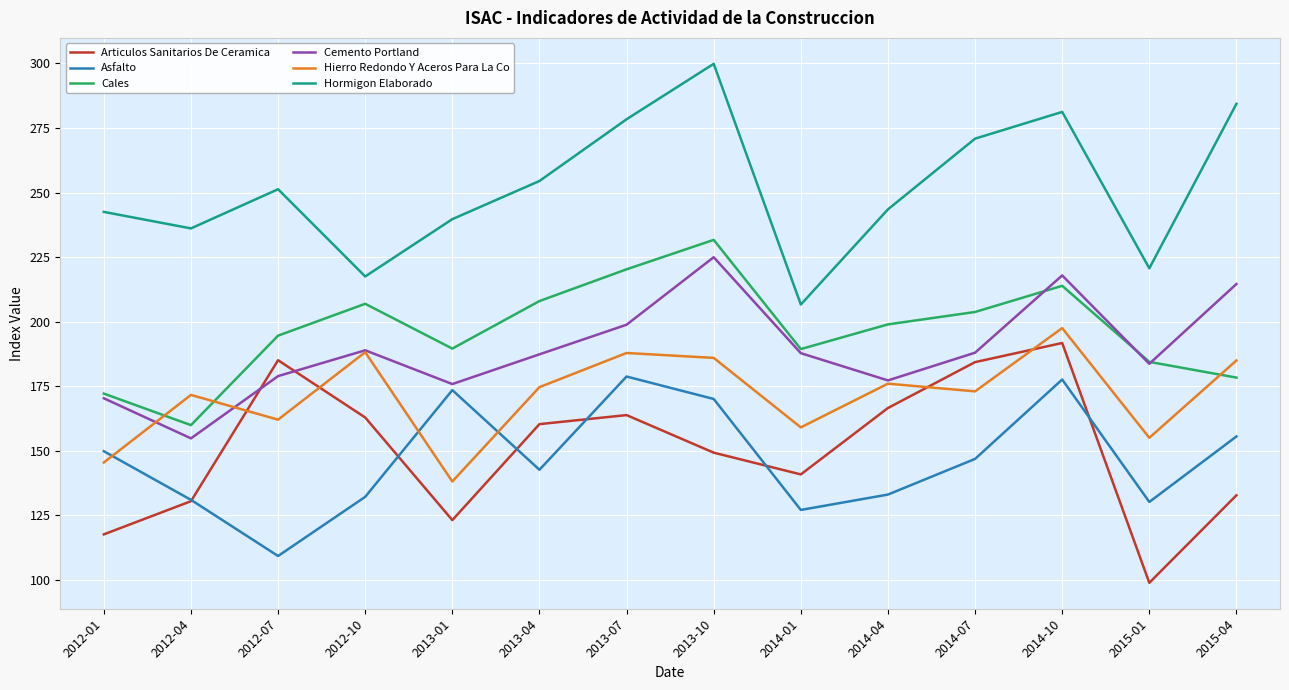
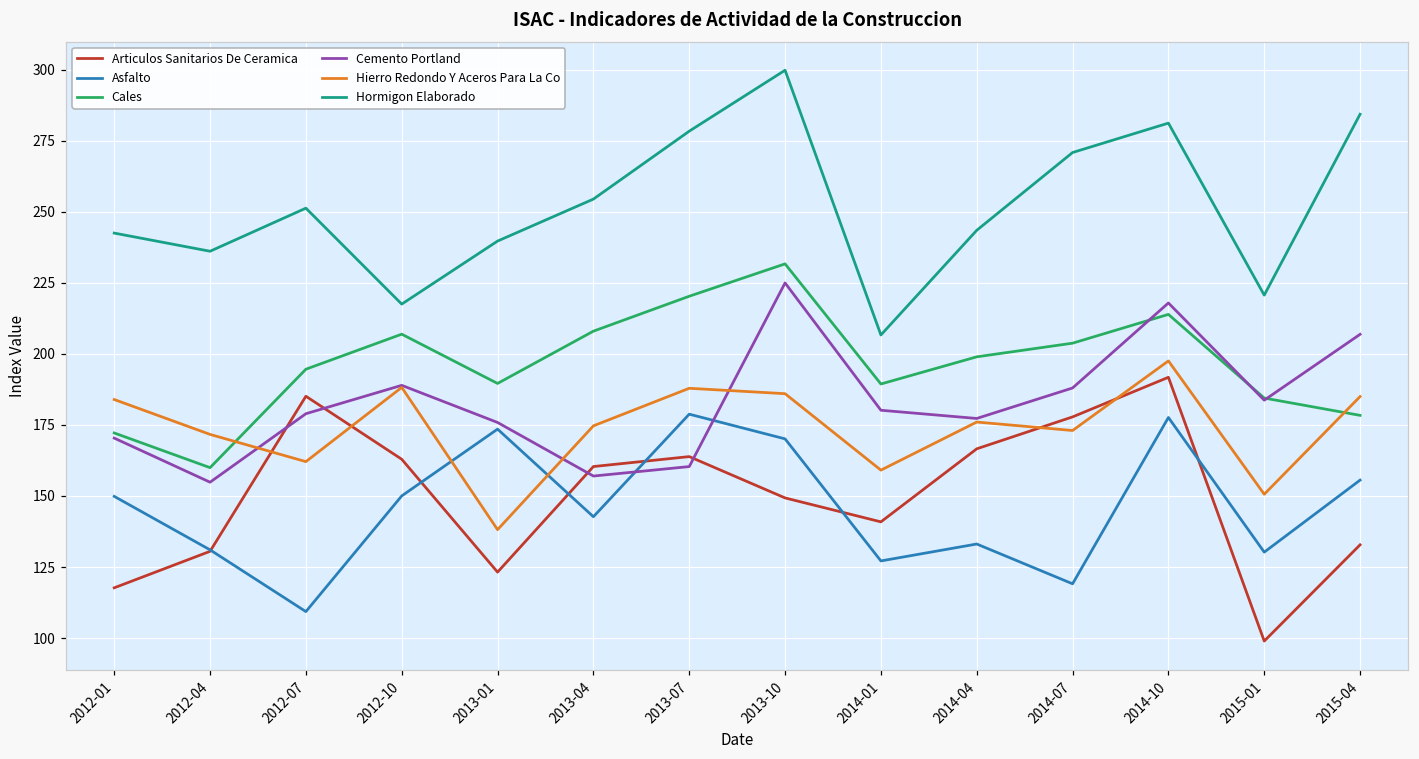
Hierro Redondo Y Aceros Para La Co, 2012-01: 146 -> 184
Asfalto, 2012-10: 132 -> 150
Cemento Portland, 2013-04: 187 -> 157
Cemento Portland, 2013-07: 199 -> 160
Cemento Portland, 2014-01: 188 -> 180
Articulos Sanitarios De Ceramica, 2014-07: 184 -> 178
Asfalto, 2014-07: 147 -> 119
Hierro Redondo Y Aceros Para La Co, 2015-01: 155 -> 151
Cemento Portland, 2015-04: 215 -> 207
